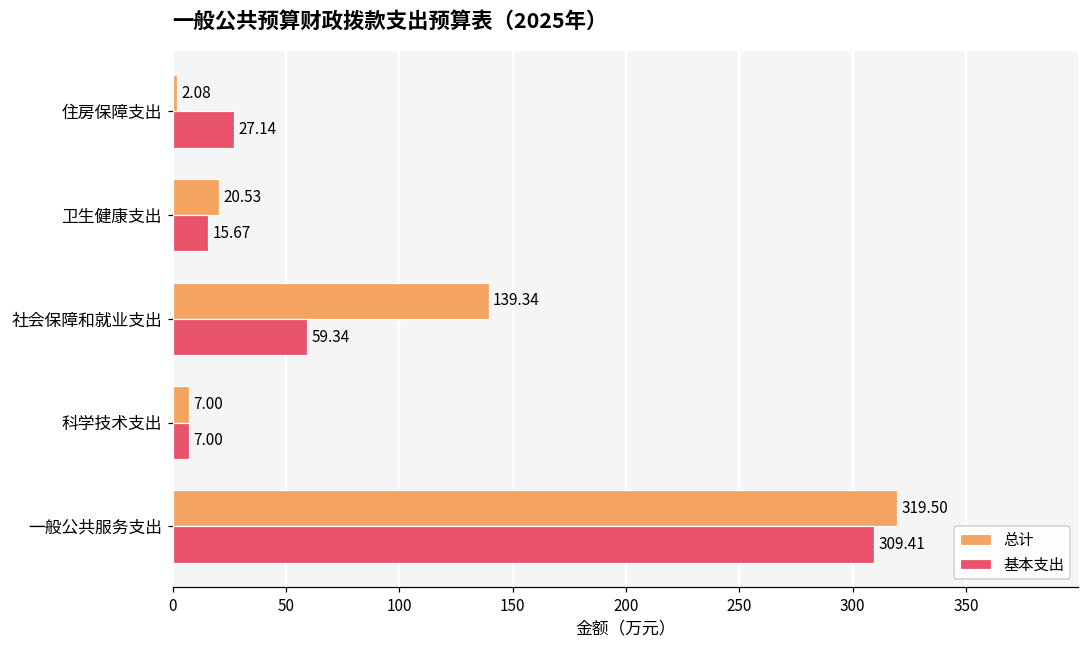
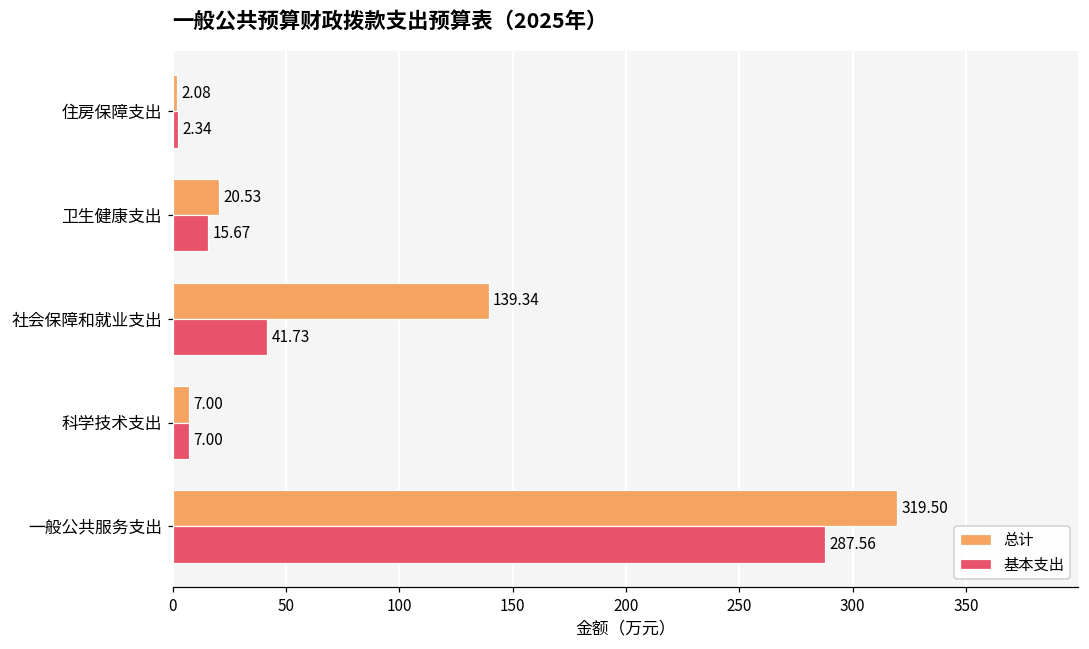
基本支出, 住房保障支出: 27.14 -> 2.34
基本支出, 社会保障和就业支出: 59.34 -> 41.73
基本支出, 一般公共服务支出: 309.41 -> 287.56
